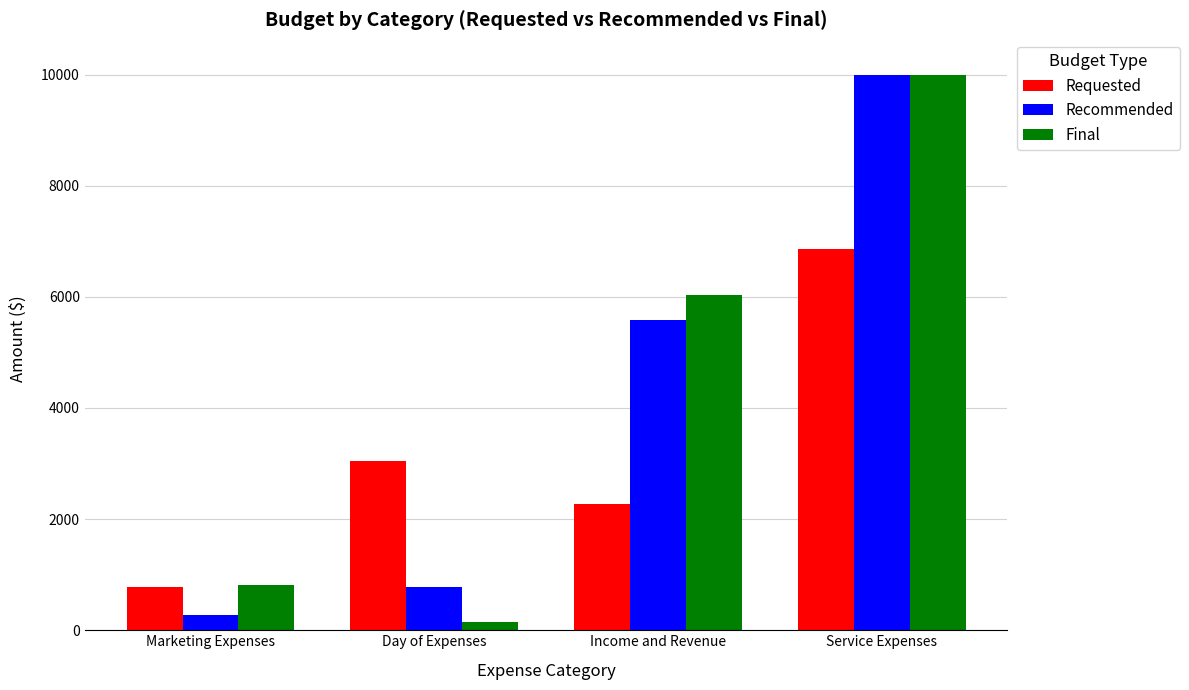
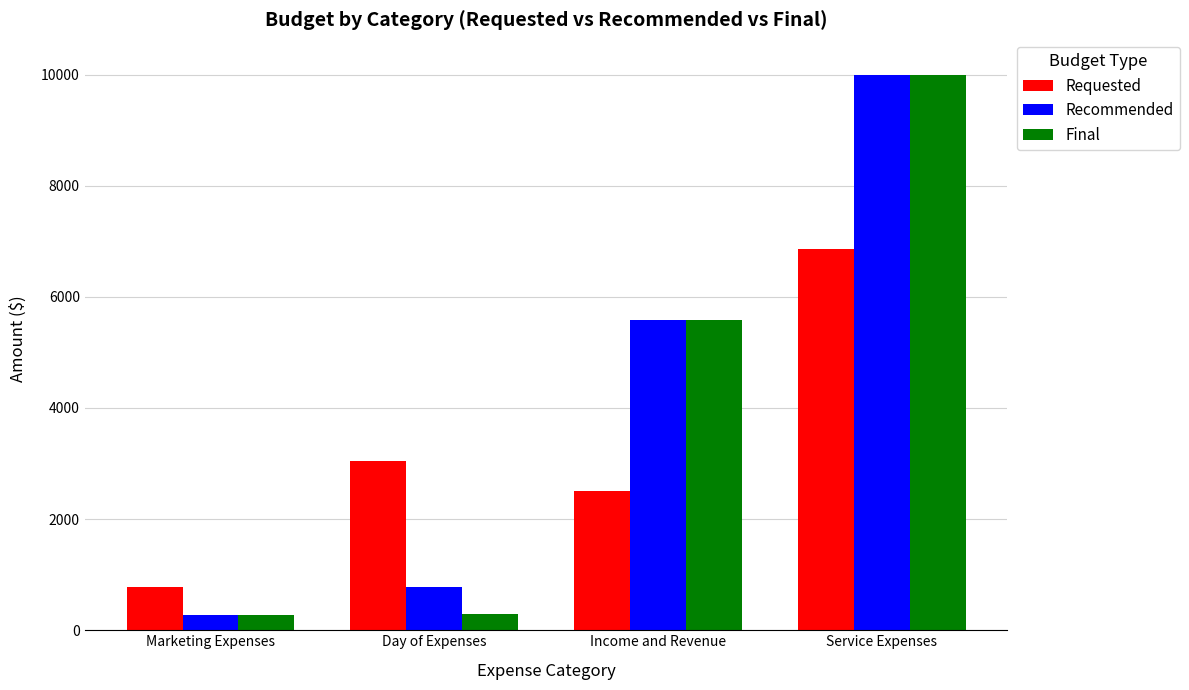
Final, Marketing Expenses: 800 -> 300
Final, Day of Expenses: 100 -> 300
Requested, Income and Revenue: 2300 -> 2500
Final, Income and Revenue: 6000 -> 5600
